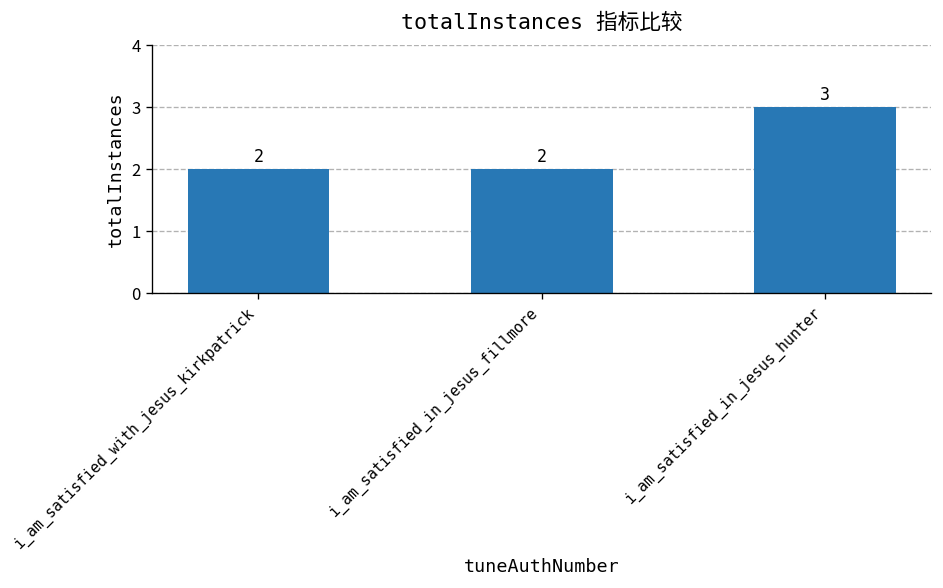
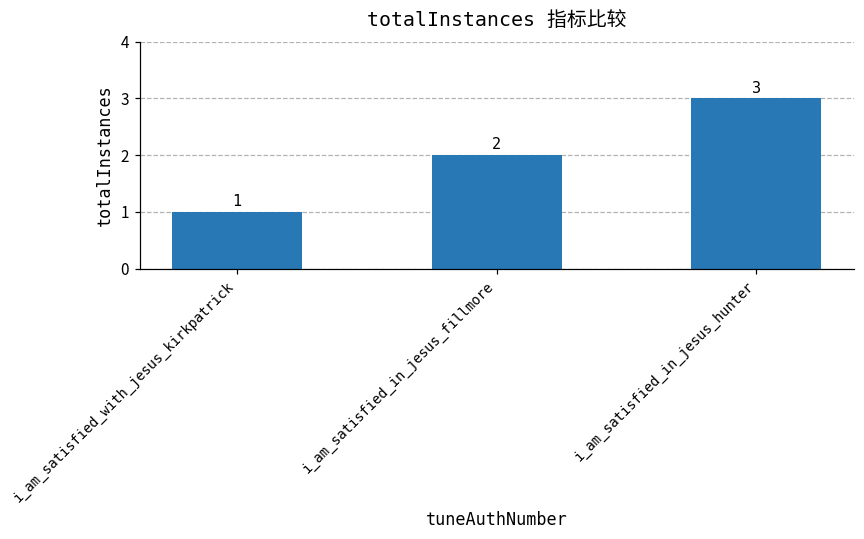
i_am_satisfied_with_jesus_kirkpatrick: 2 -> 1
